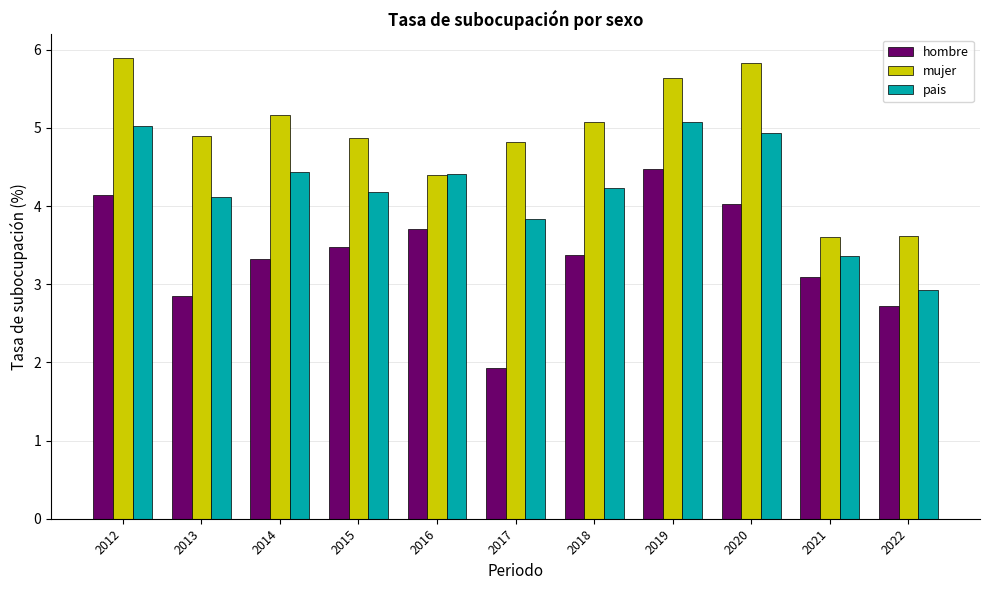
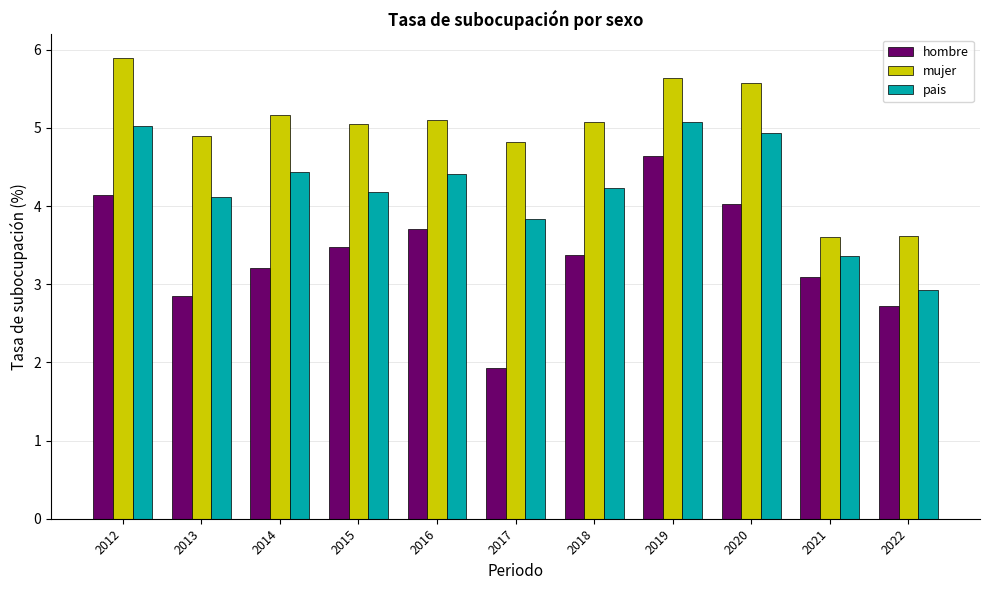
hombre, 2014: 3.3 -> 3.2
mujer, 2015: 4.9 -> 5.1
mujer, 2016: 4.4 -> 5.1
hombre, 2019: 4.5 -> 4.6
mujer, 2020: 5.8 -> 5.6
